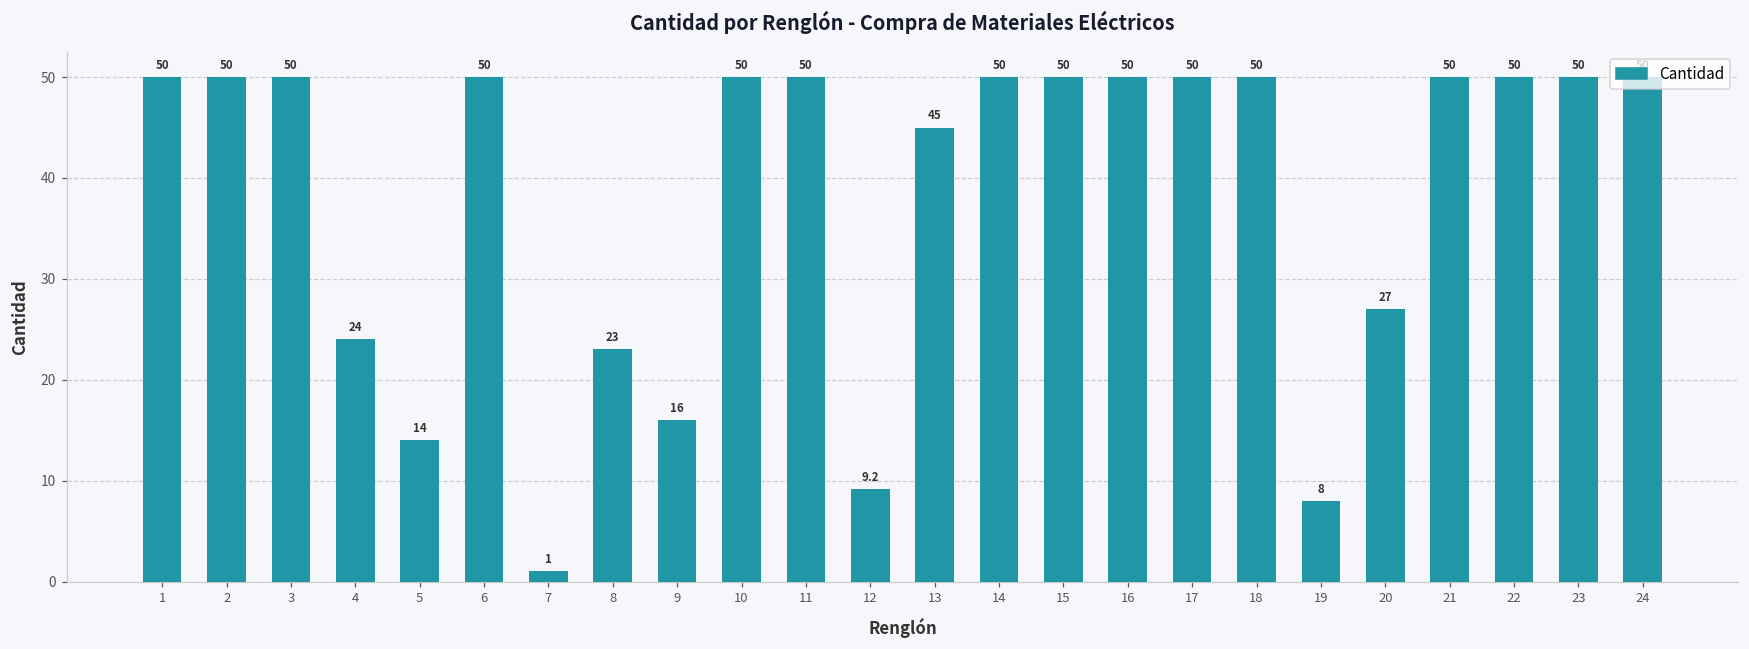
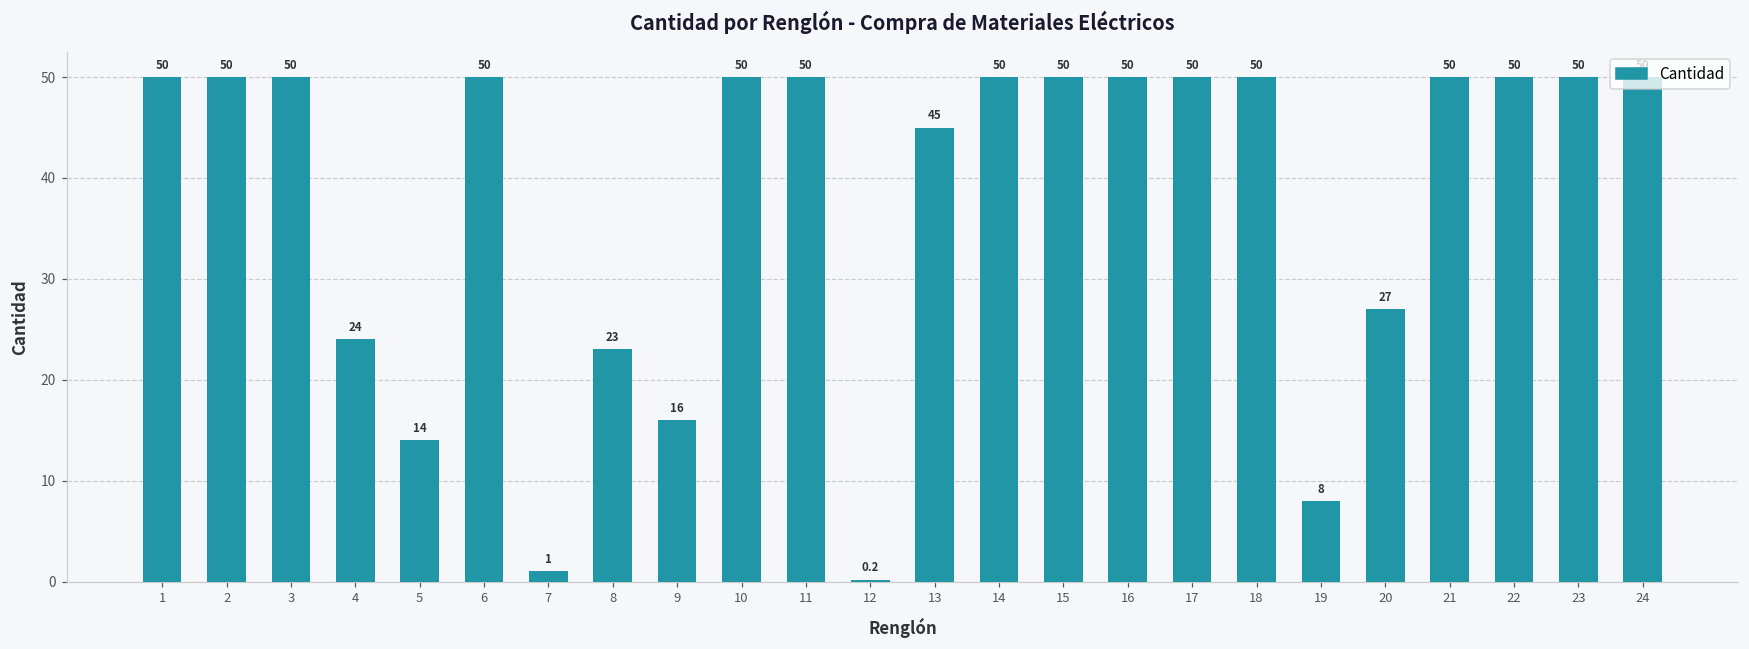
12: 9.2 -> 0.2
